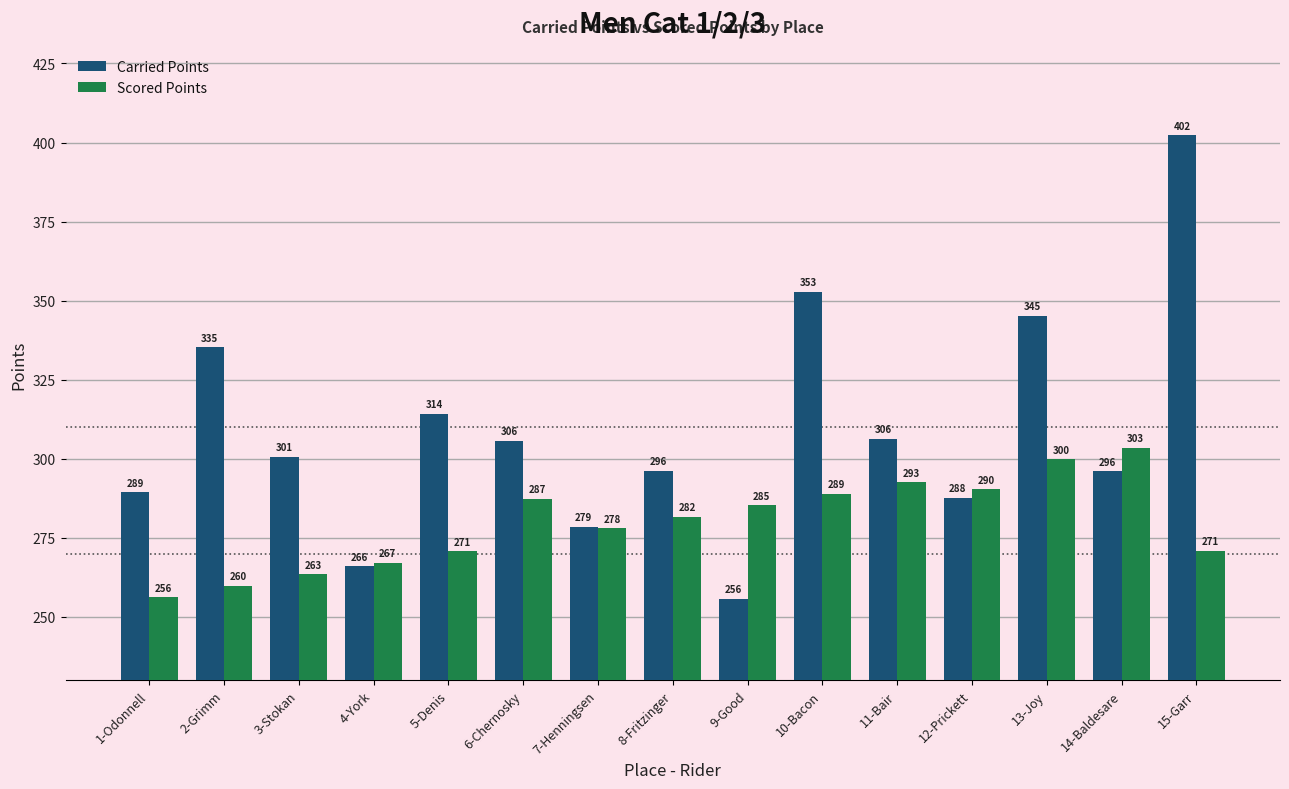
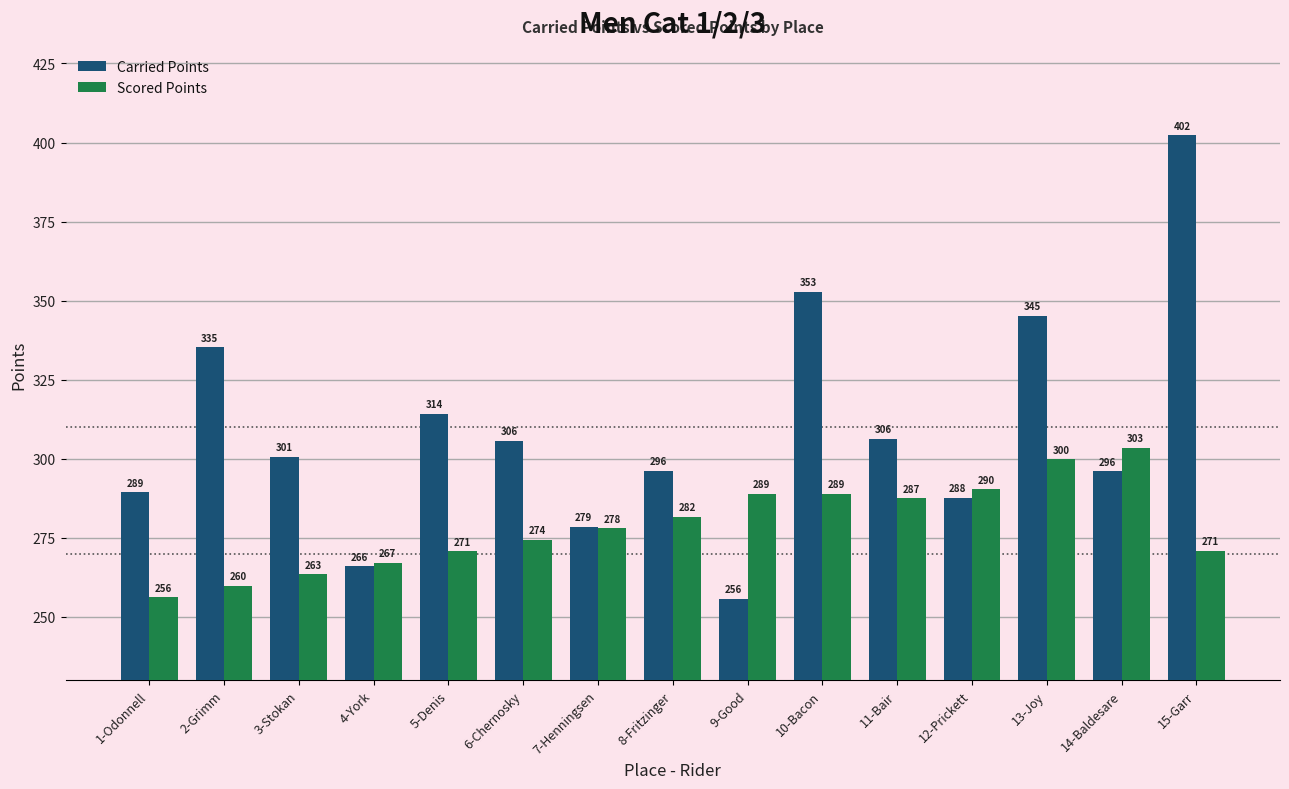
Scored Points, 6-Chernosky: 287 -> 274
Scored Points, 9-Good: 285 -> 289
Scored Points, 11-Bair: 293 -> 287
